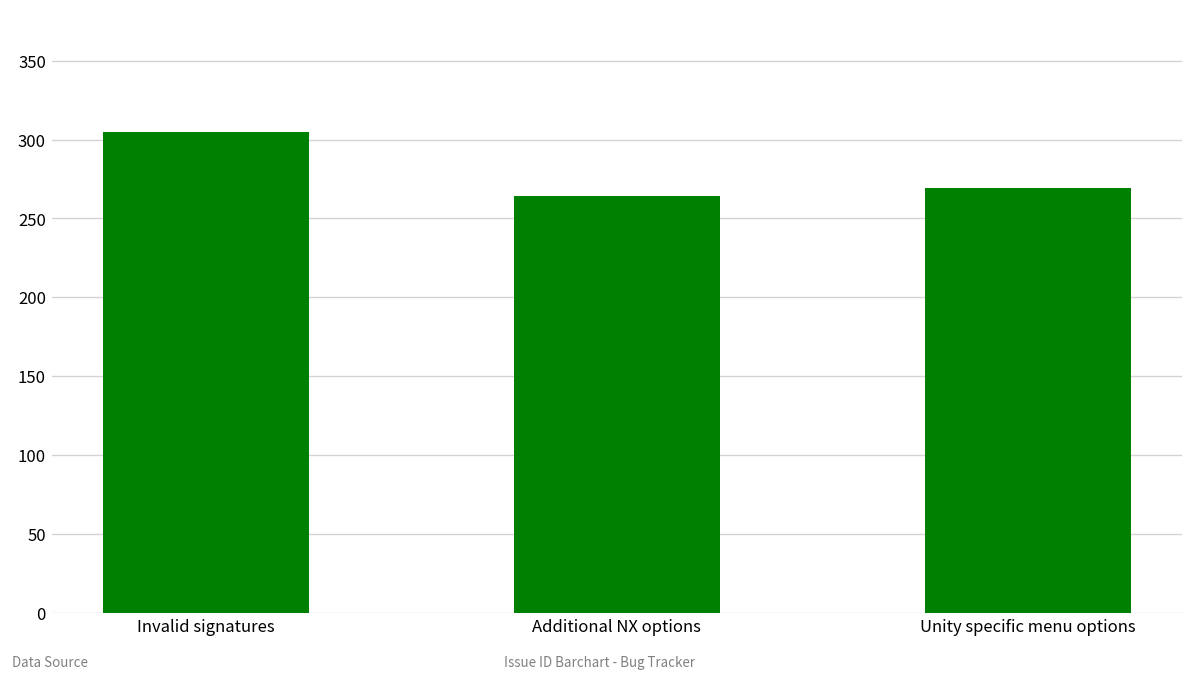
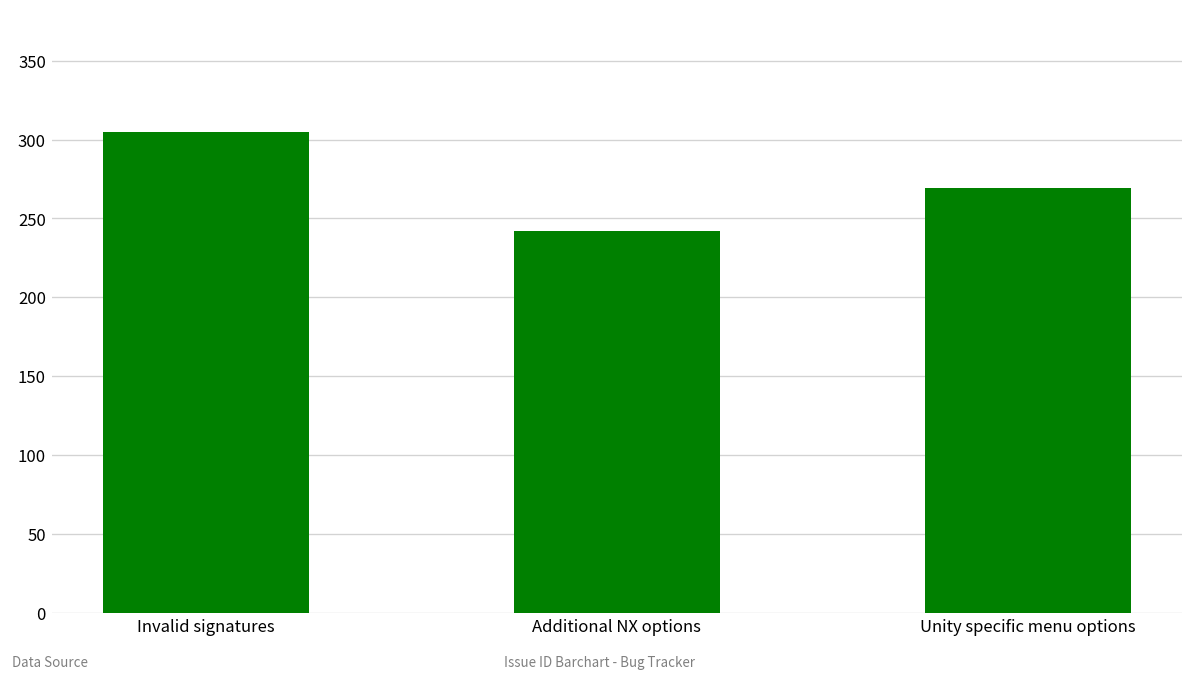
Additional NX options: 264 -> 242
